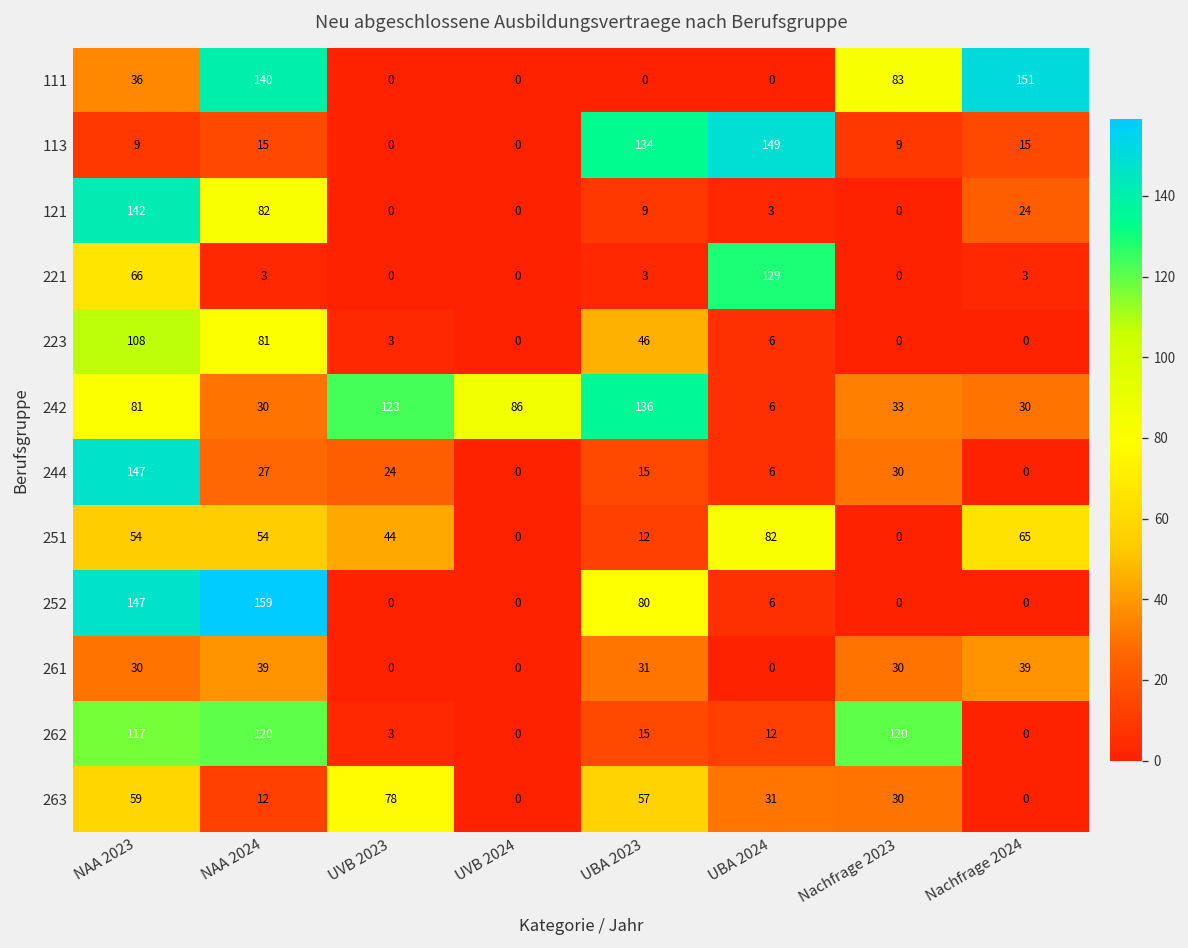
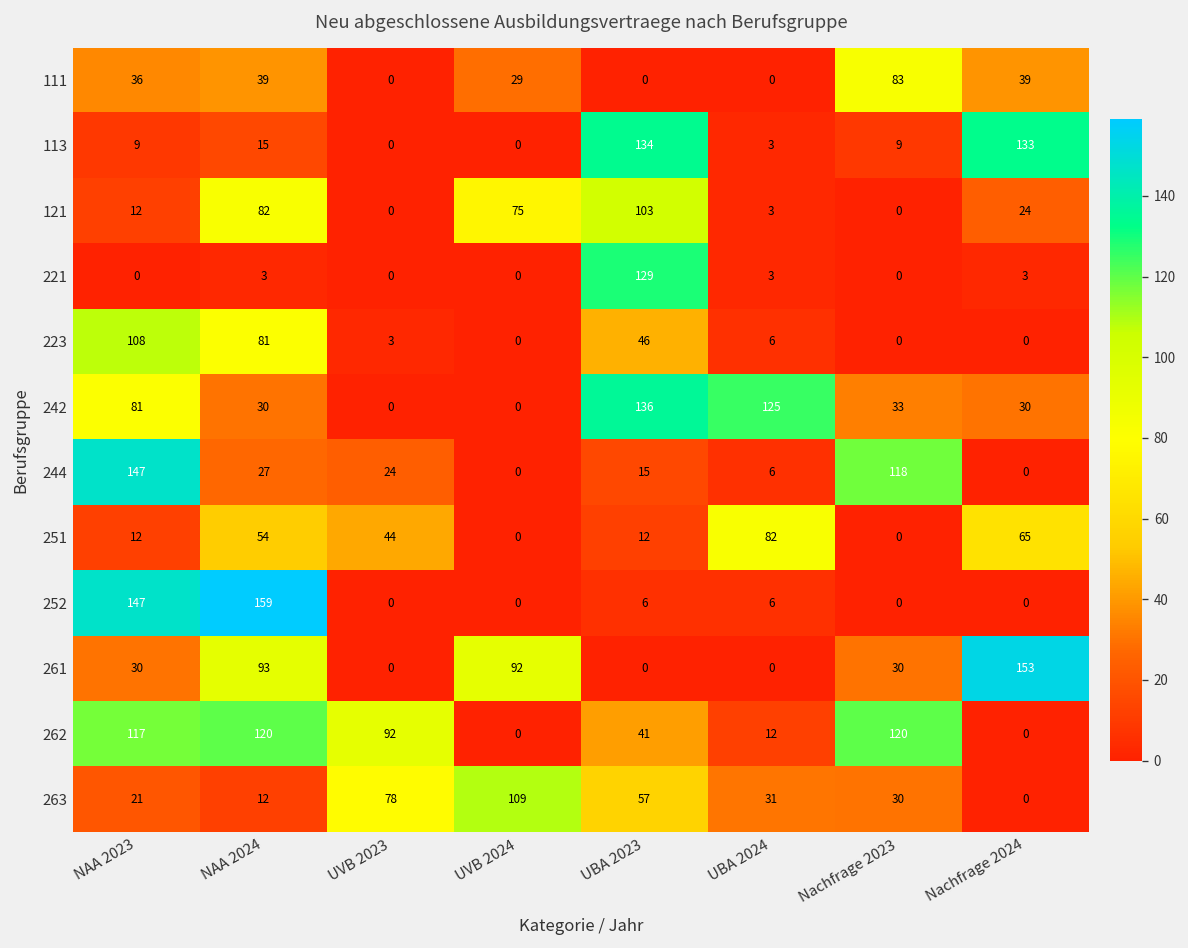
111, NAA 2024: 140 -> 39
111, UVB 2024: 0 -> 29
111, Nachfrage 2024: 151 -> 39
113, UBA 2024: 149 -> 3
113, Nachfrage 2024: 15 -> 133
121, NAA 2023: 142 -> 12
121, UVB 2024: 0 -> 75
121, UBA 2023: 9 -> 103
221, NAA 2023: 66 -> 0
221, UBA 2023: 3 -> 129
221, UBA 2024: 129 -> 3
242, UVB 2023: 123 -> 0
242, UVB 2024: 86 -> 0
242, UBA 2024: 6 -> 125
244, Nachfrage 2023: 30 -> 118
251, NAA 2023: 54 -> 12
252, UBA 2023: 80 -> 6
261, NAA 2024: 39 -> 93
261, UVB 2024: 0 -> 92
261, UBA 2023: 31 -> 0
261, Nachfrage 2024: 39 -> 153
262, UVB 2023: 3 -> 92
262, UBA 2023: 15 -> 41
263, NAA 2023: 59 -> 21
263, UVB 2024: 0 -> 109
